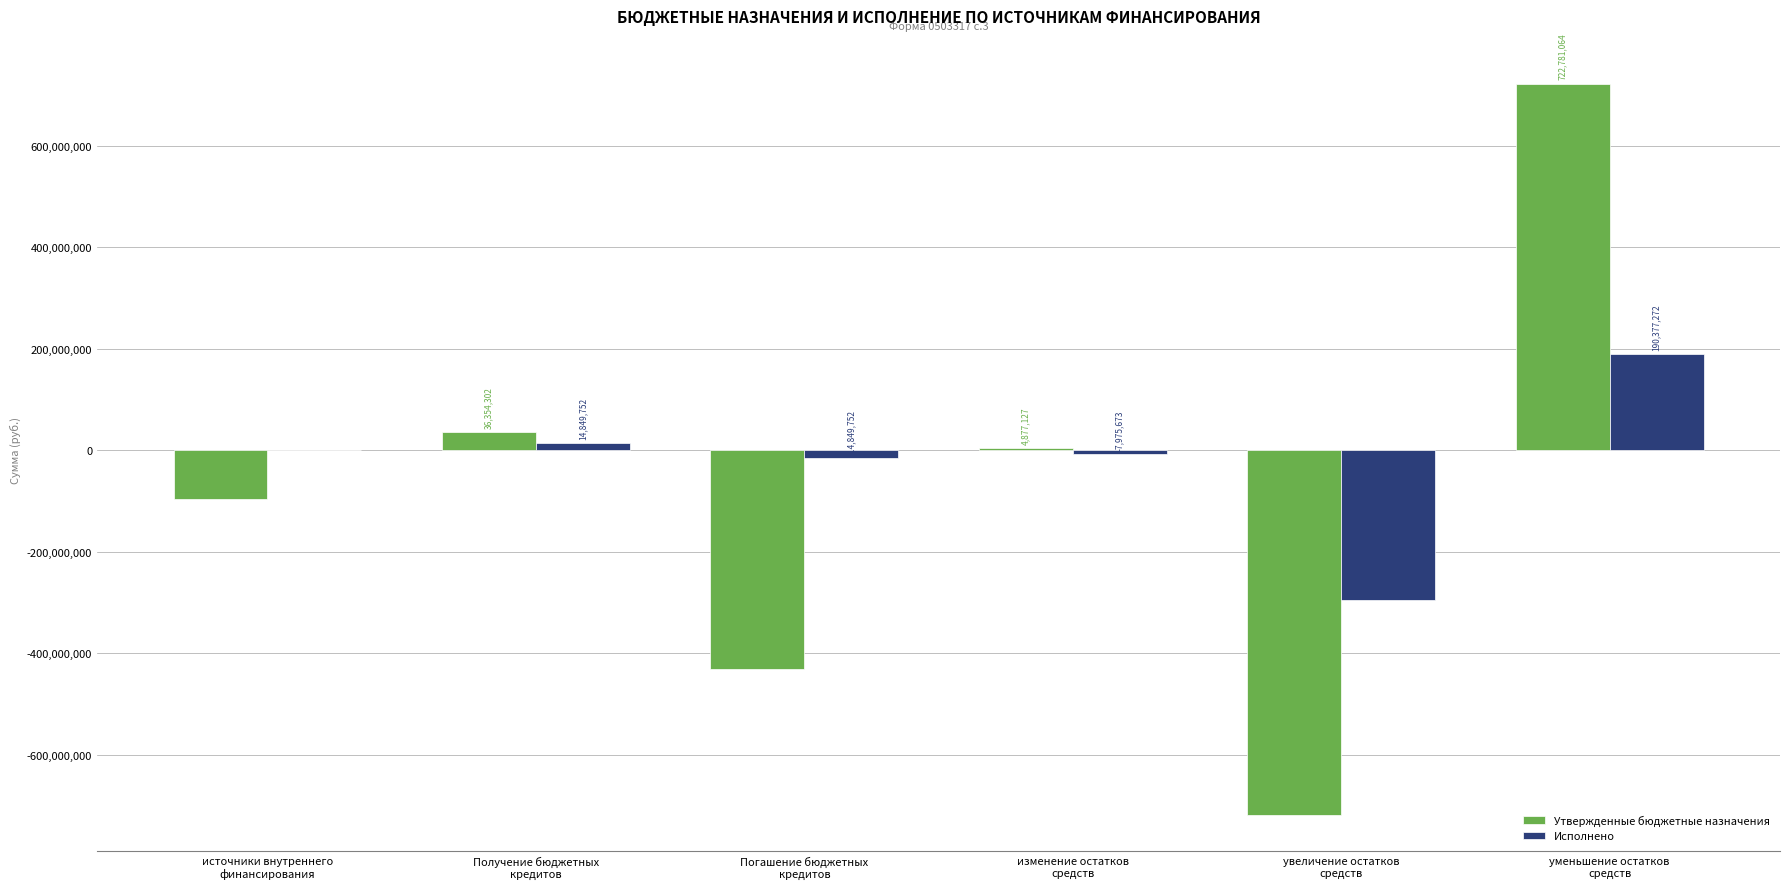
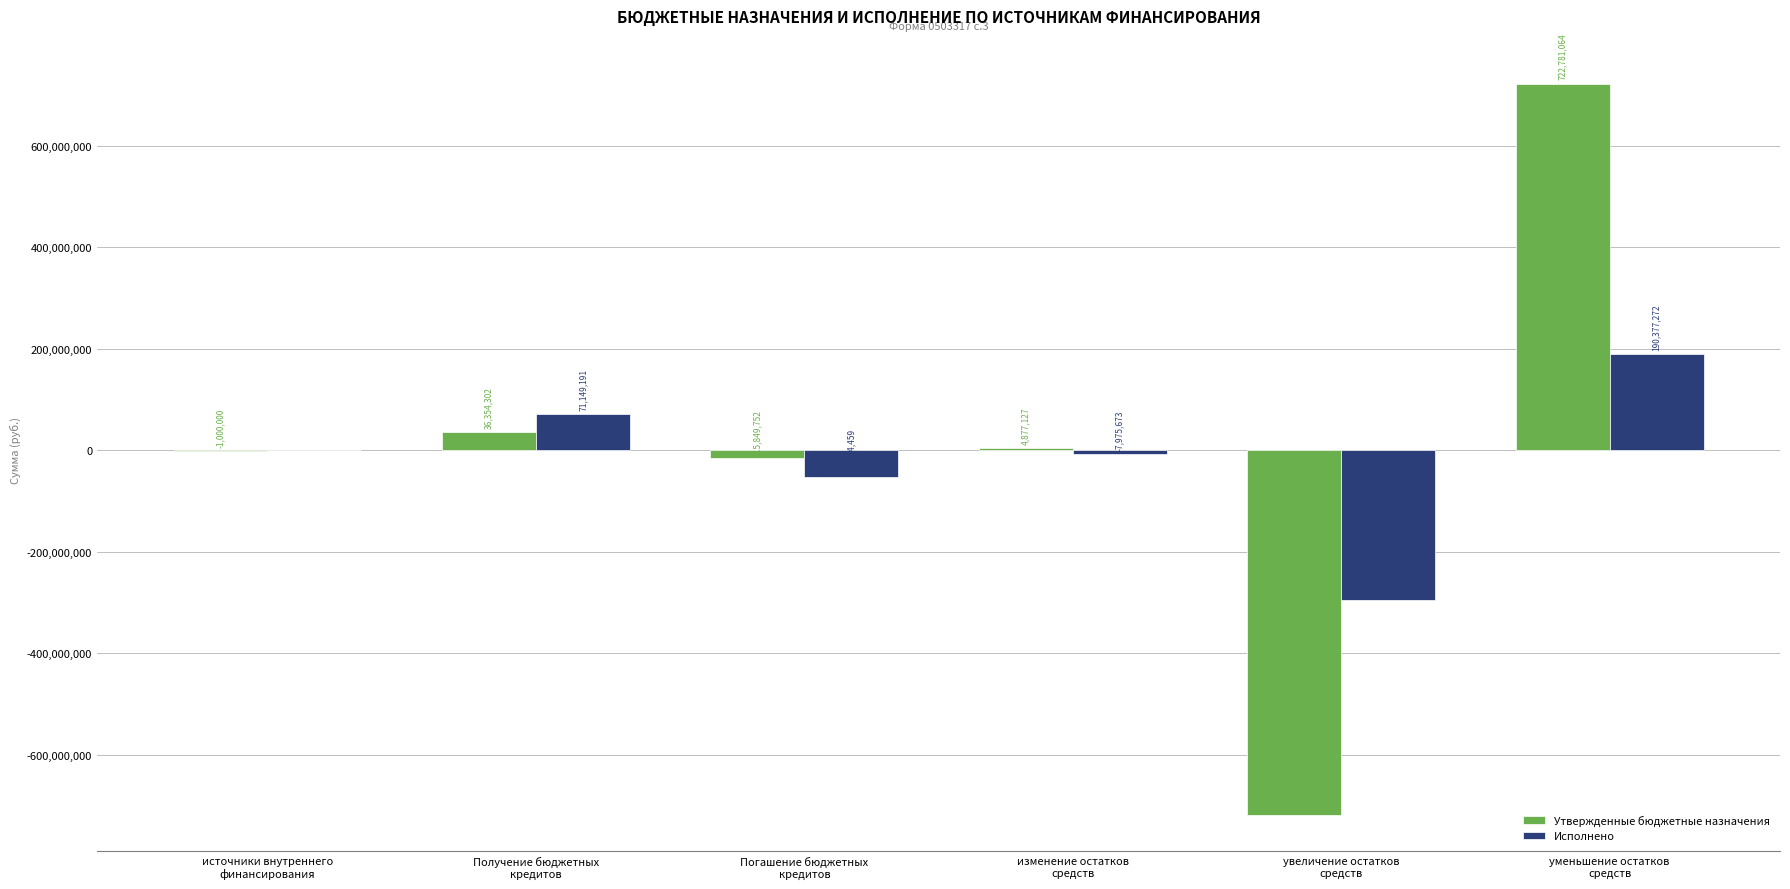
Утвержденные бюджетные назначения, источники внутреннего финансирования: -100,000,000 -> 0
Исполнено, Получение бюджетных кредитов: 14,849,752 -> 71,149,191
Утвержденные бюджетные назначения, Погашение бюджетных кредитов: -430,000,000 -> -20,000,000
Исполнено, Погашение бюджетных кредитов: -14,849,752 -> -52,764,459
